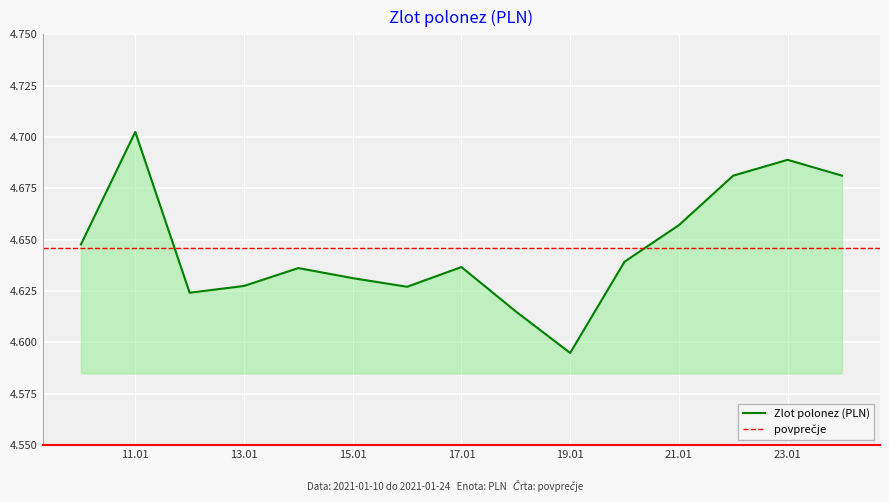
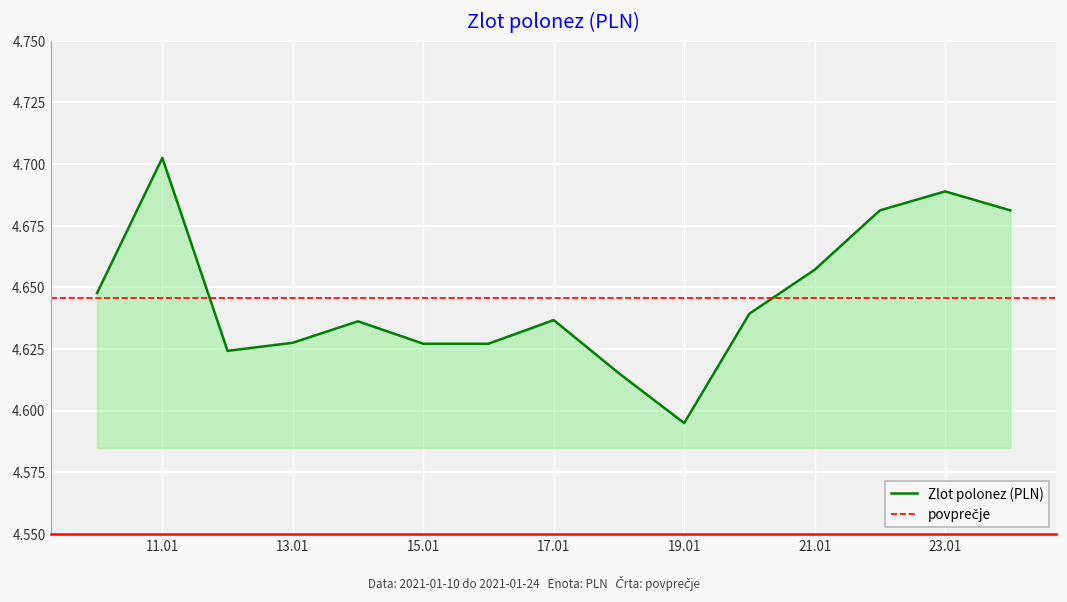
15.01: 4.631 -> 4.627
